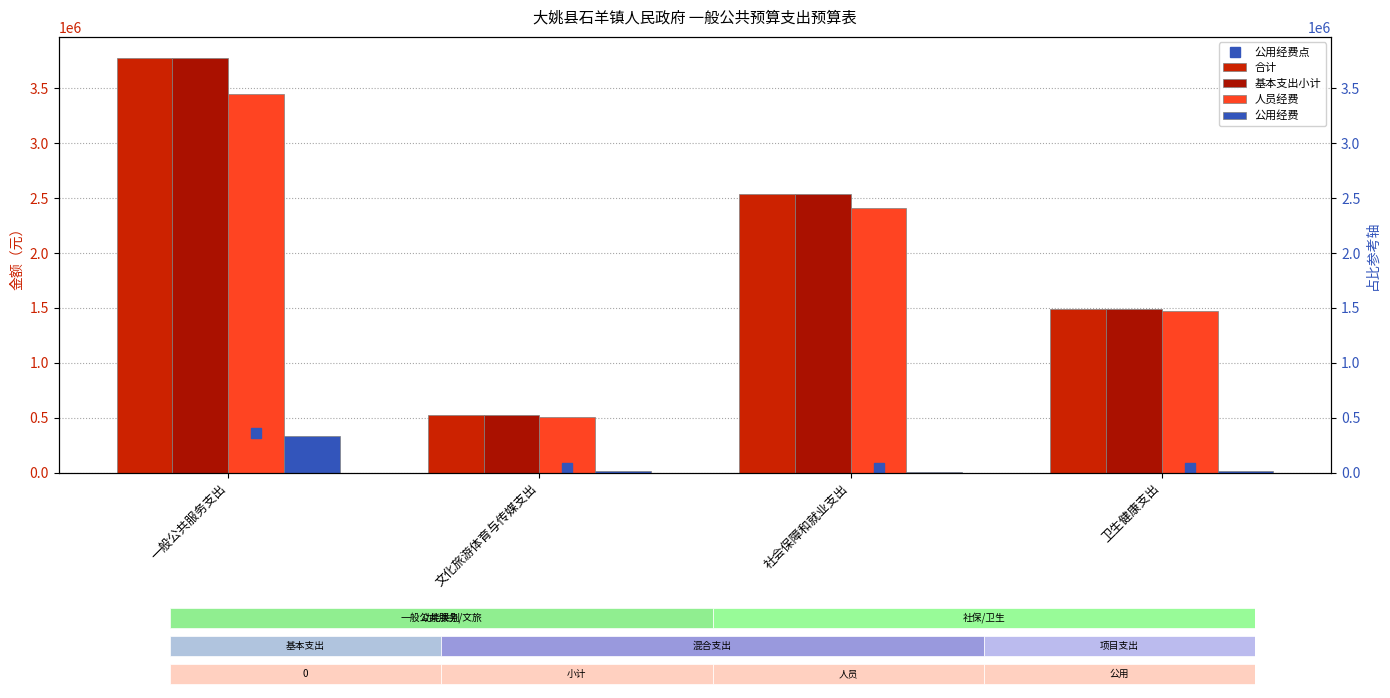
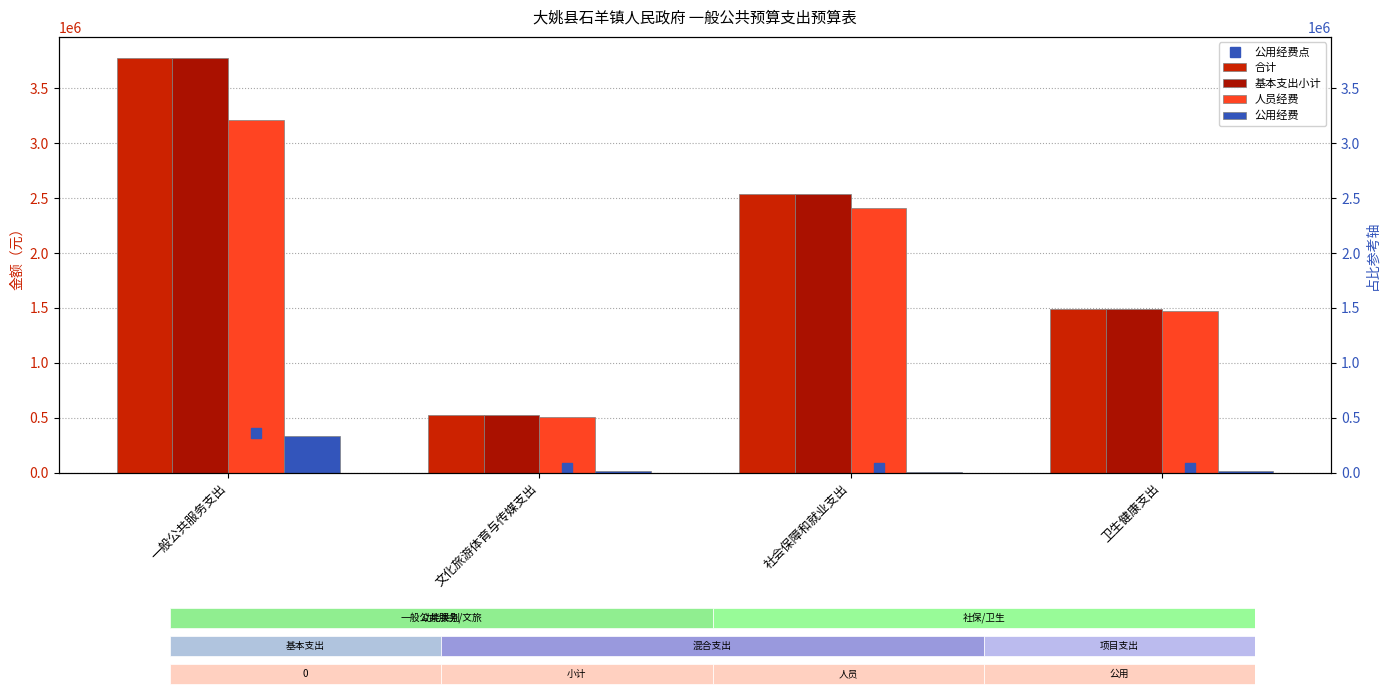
大姚县石羊镇人民政府 一般公共预算支出预算表, 人员经费, 一般公共服务支出: 3440000 -> 3210000
